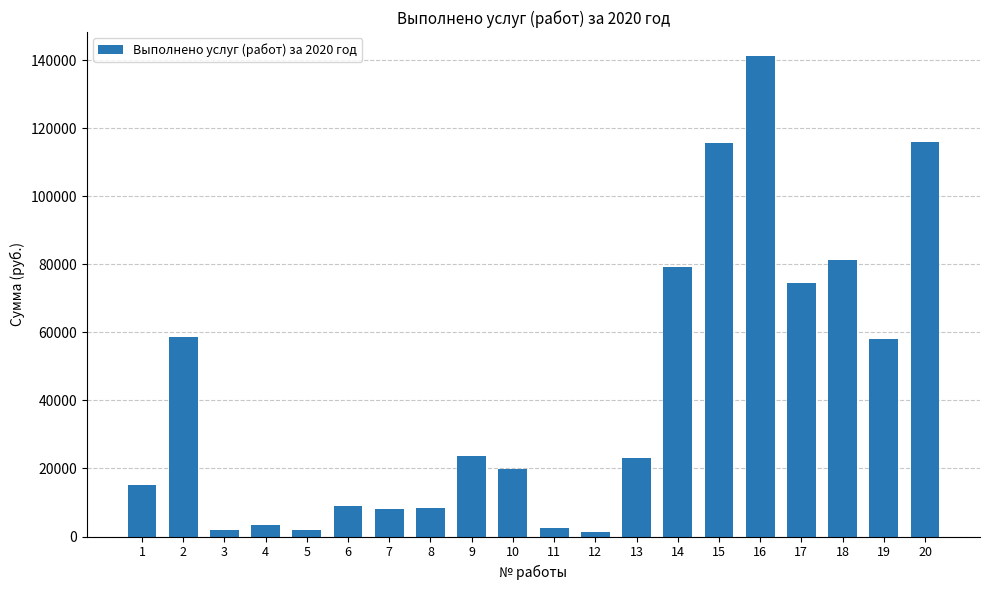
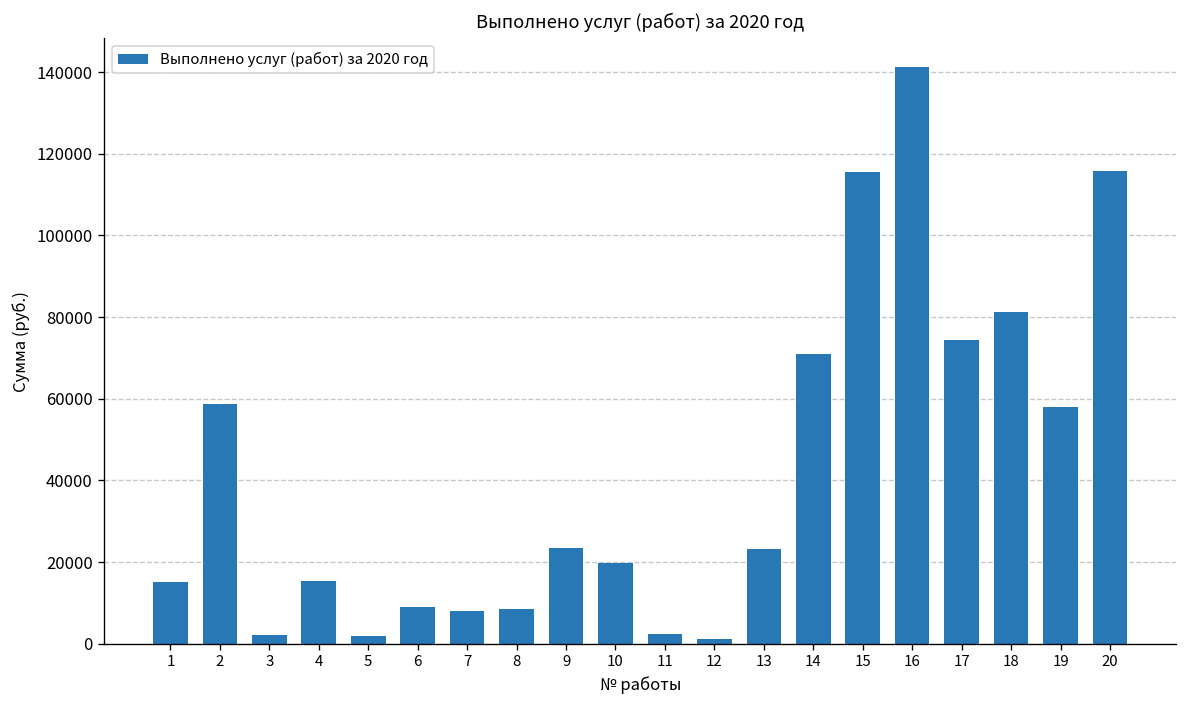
4: 3000 -> 15000
14: 79000 -> 71000
